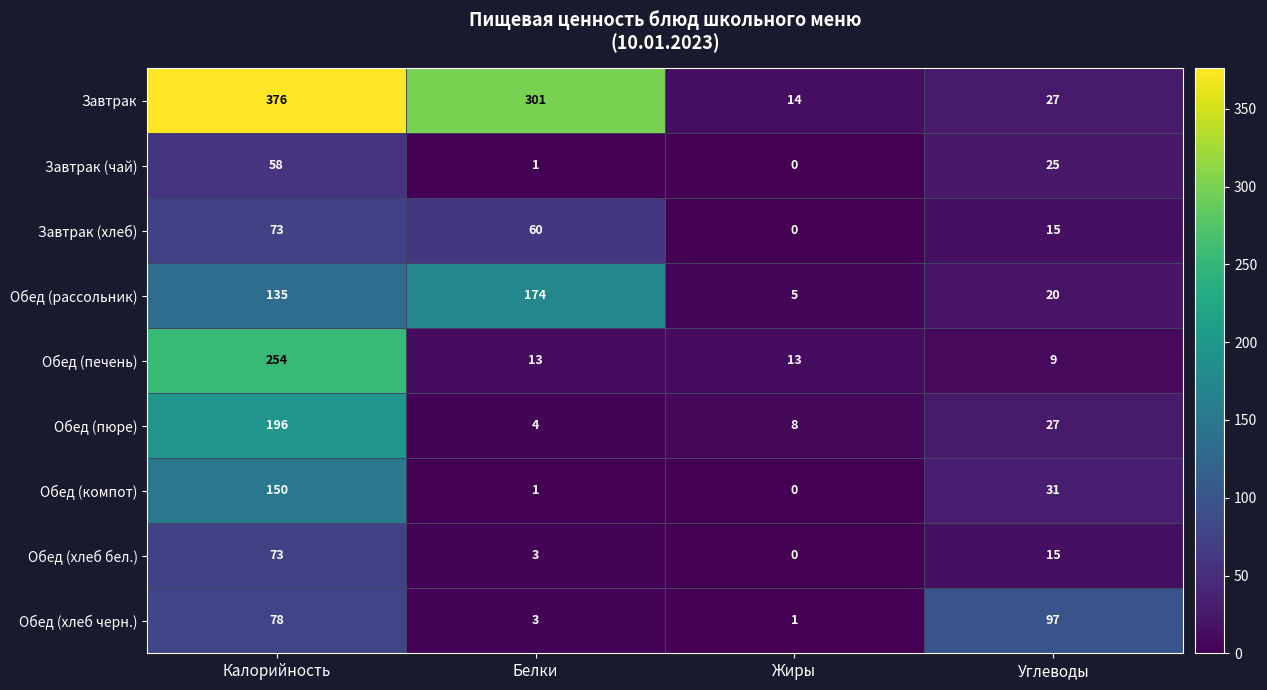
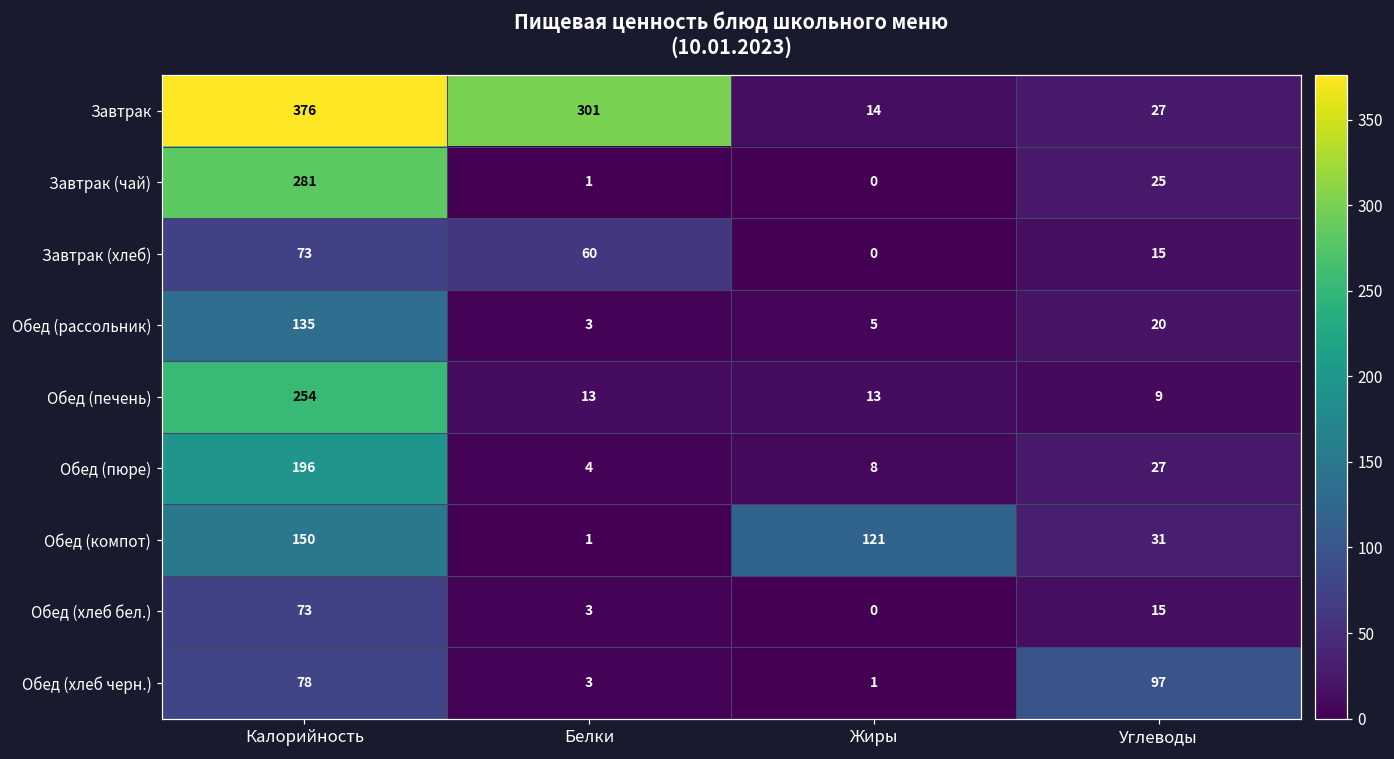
Завтрак (чай), Калорийность: 58 -> 281
Обед (рассольник), Белки: 174 -> 3
Обед (компот), Жиры: 0 -> 121
